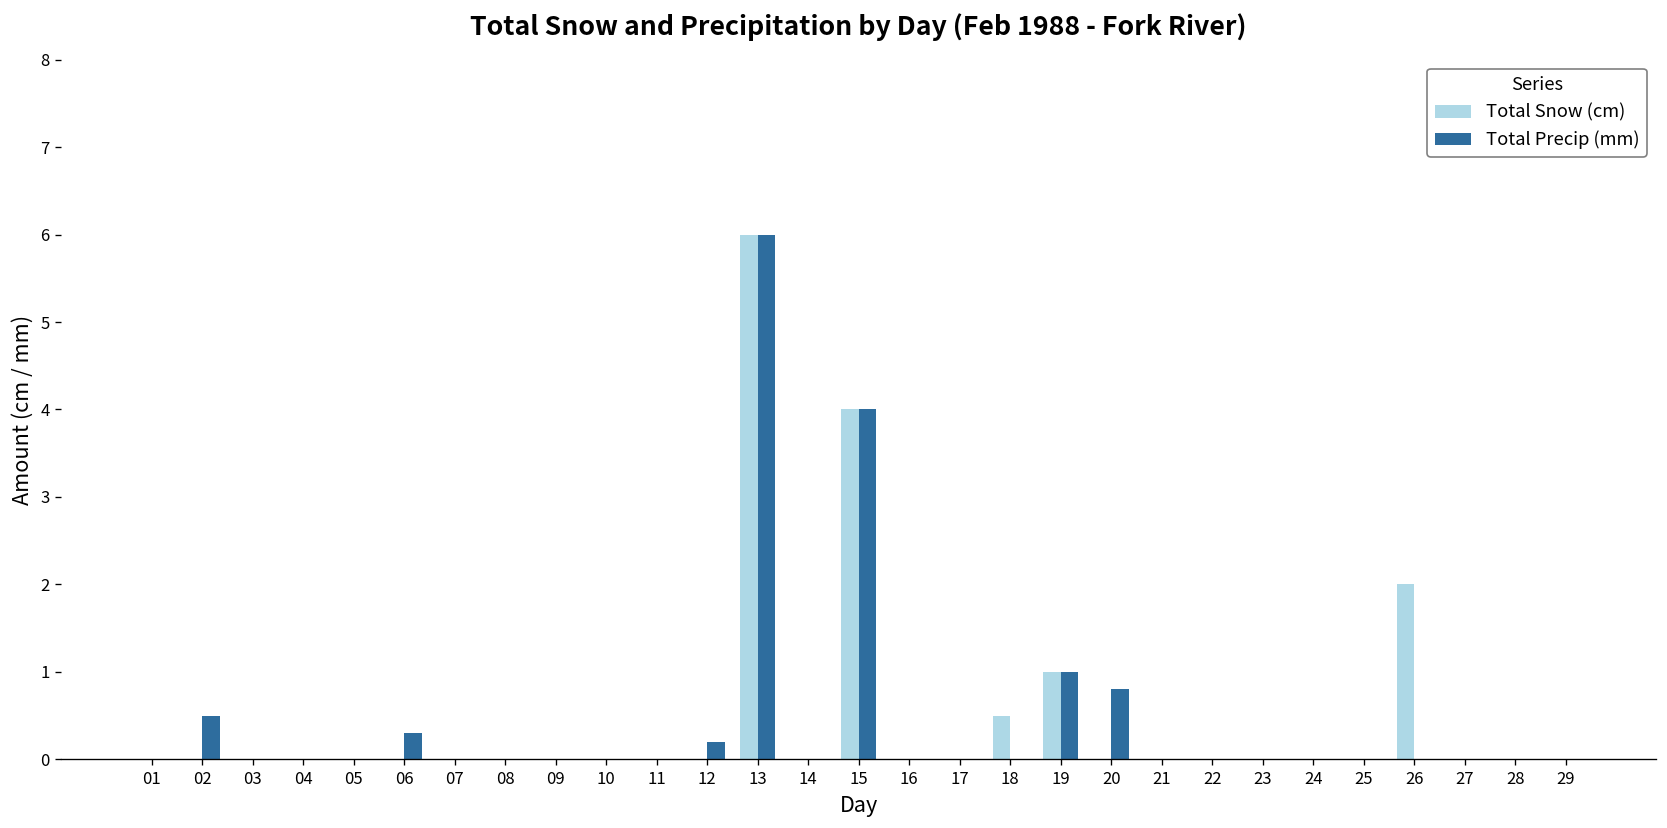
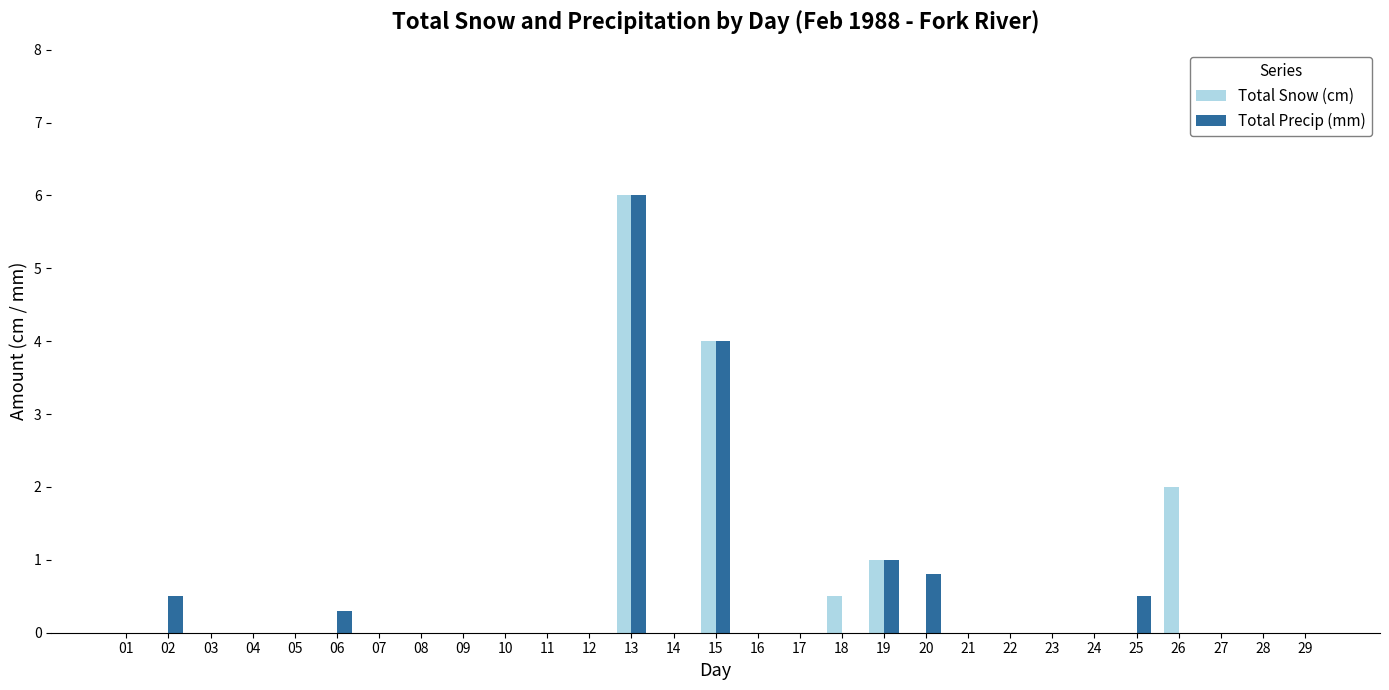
Total Precip (mm), 12: 0.2 -> 0.0
Total Precip (mm), 25: 0.0 -> 0.5
